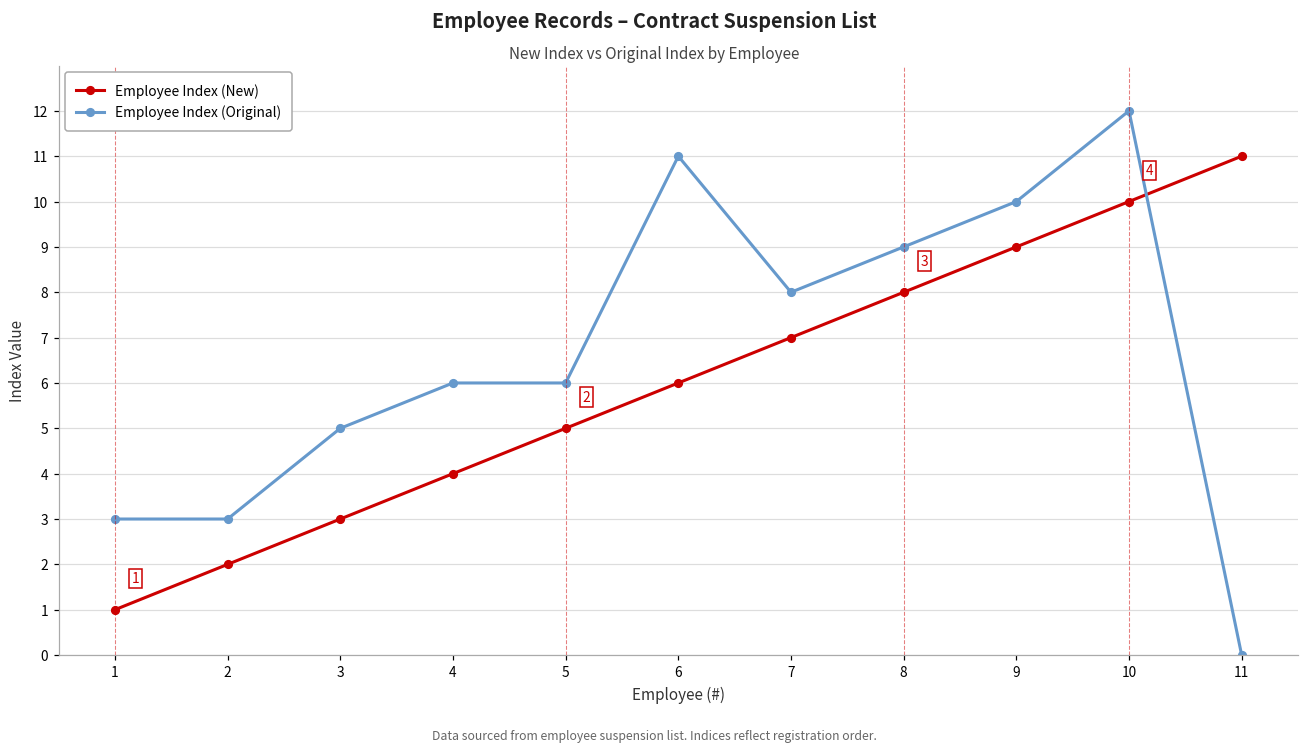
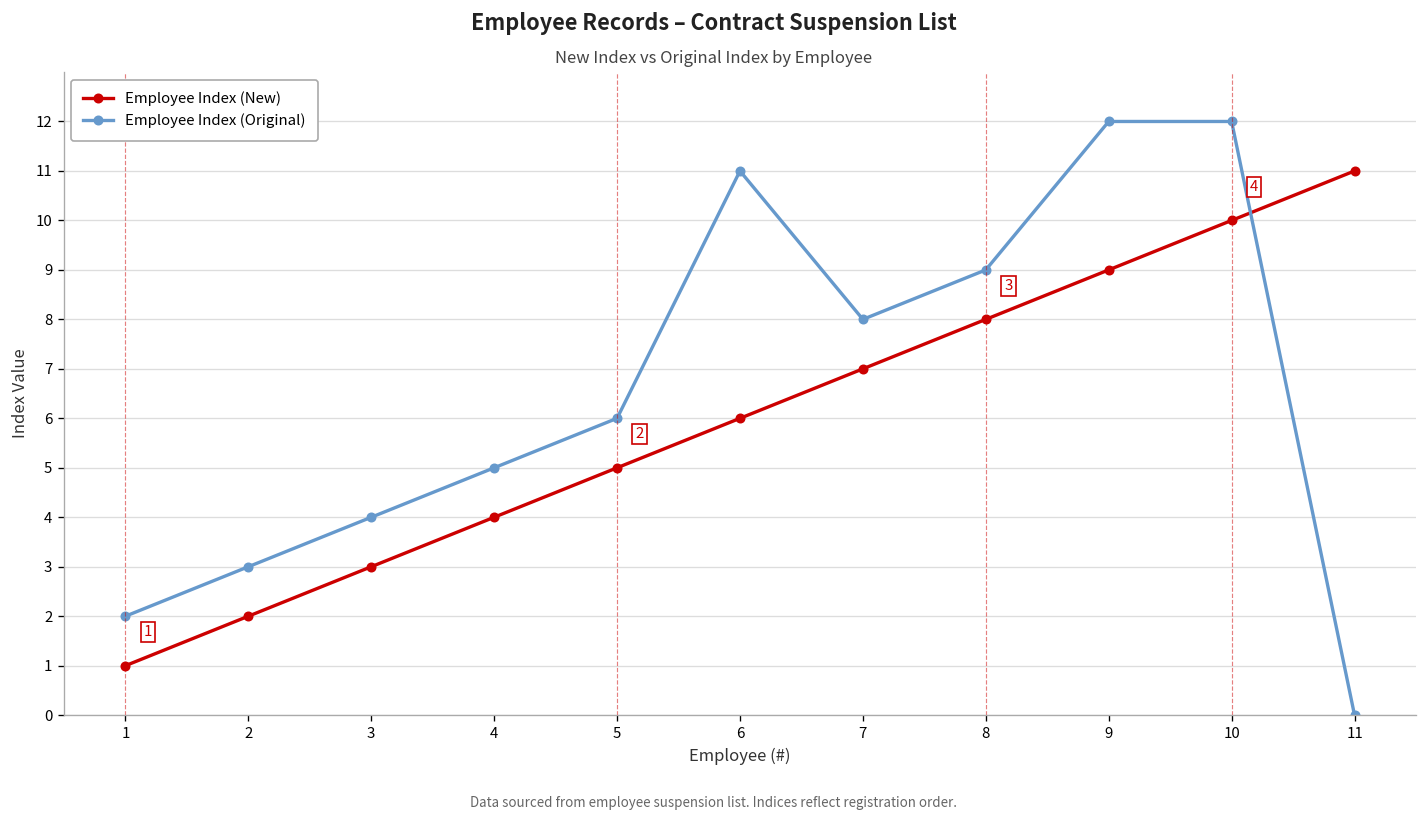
Employee Index (Original), 1: 3 -> 2
Employee Index (Original), 3: 5 -> 4
Employee Index (Original), 4: 6 -> 5
Employee Index (Original), 9: 10 -> 12
